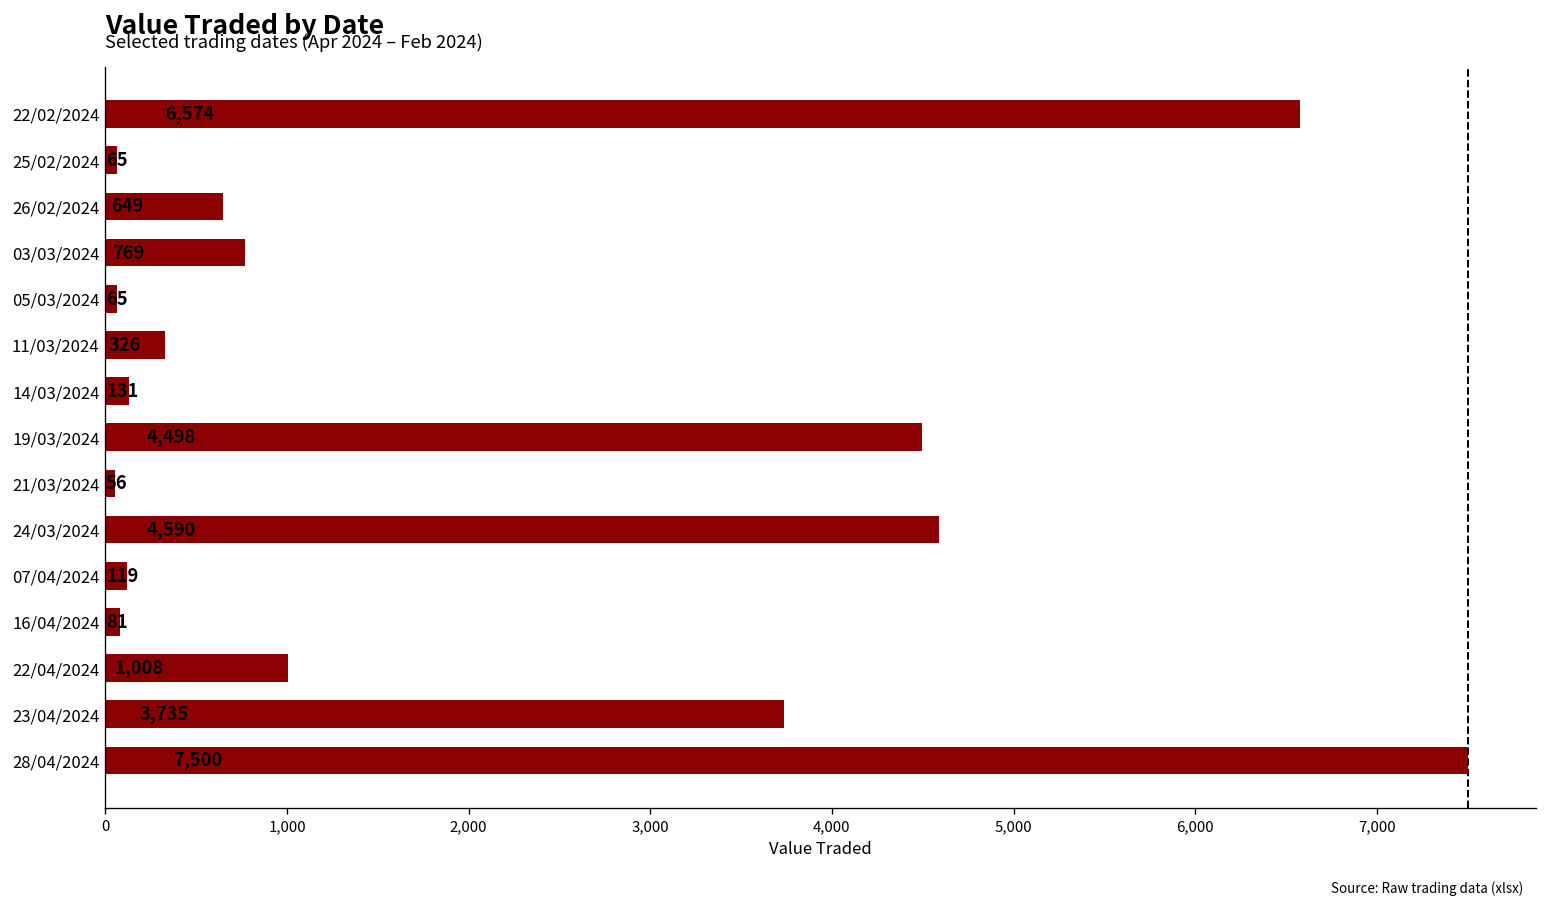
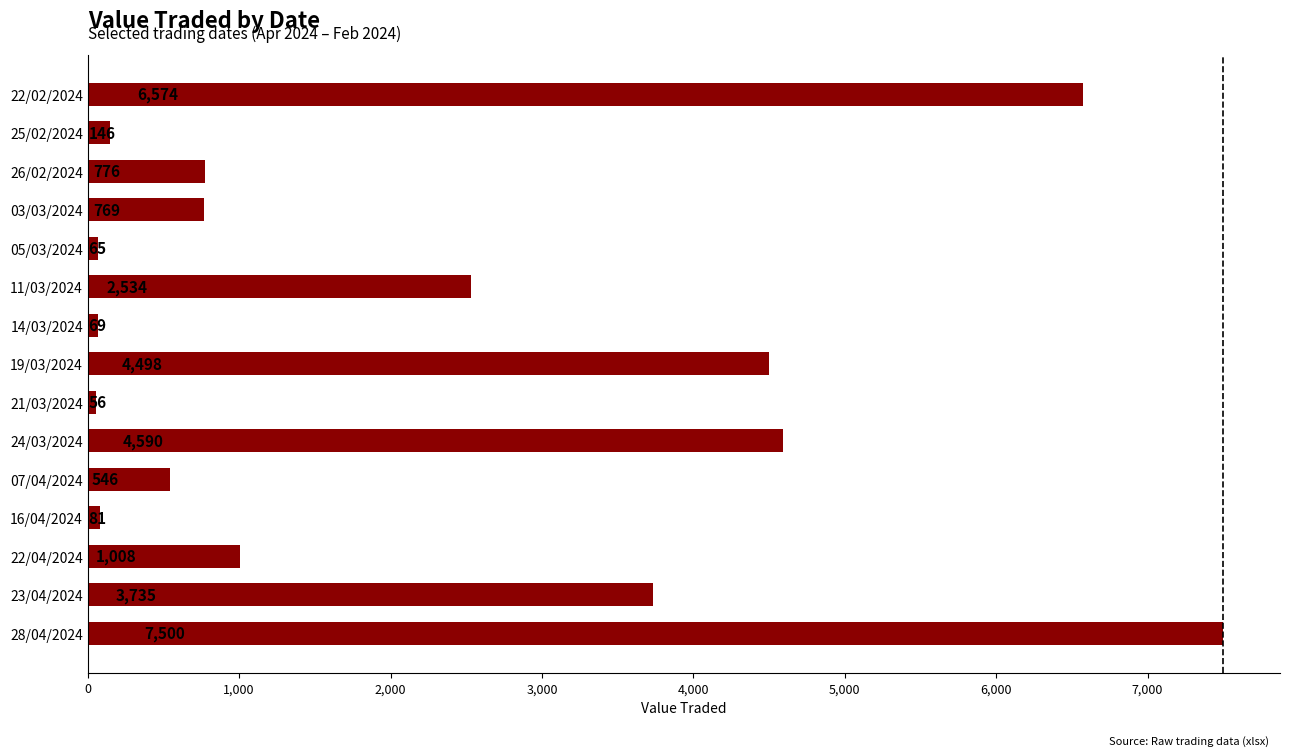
25/02/2024: 65 -> 146
26/02/2024: 649 -> 776
11/03/2024: 326 -> 2,534
14/03/2024: 131 -> 69
07/04/2024: 119 -> 546
